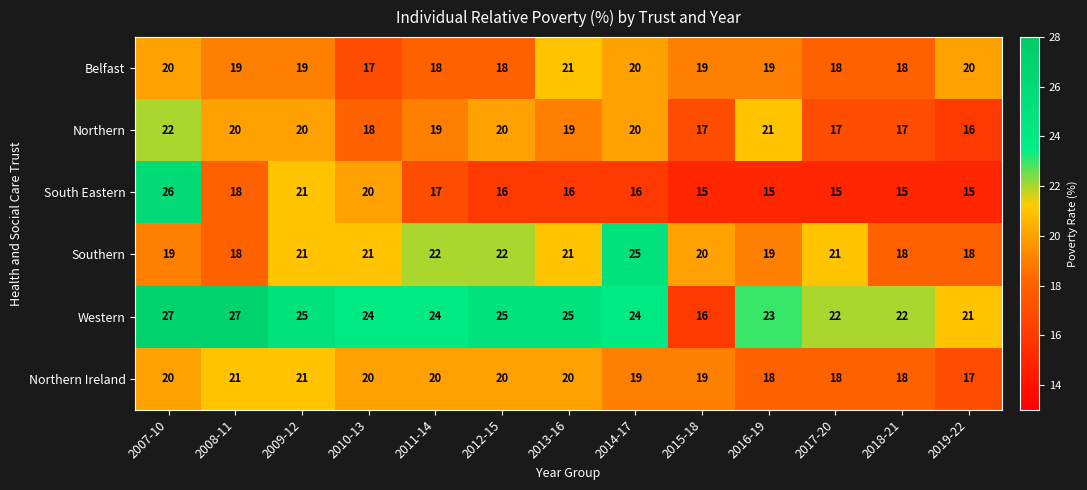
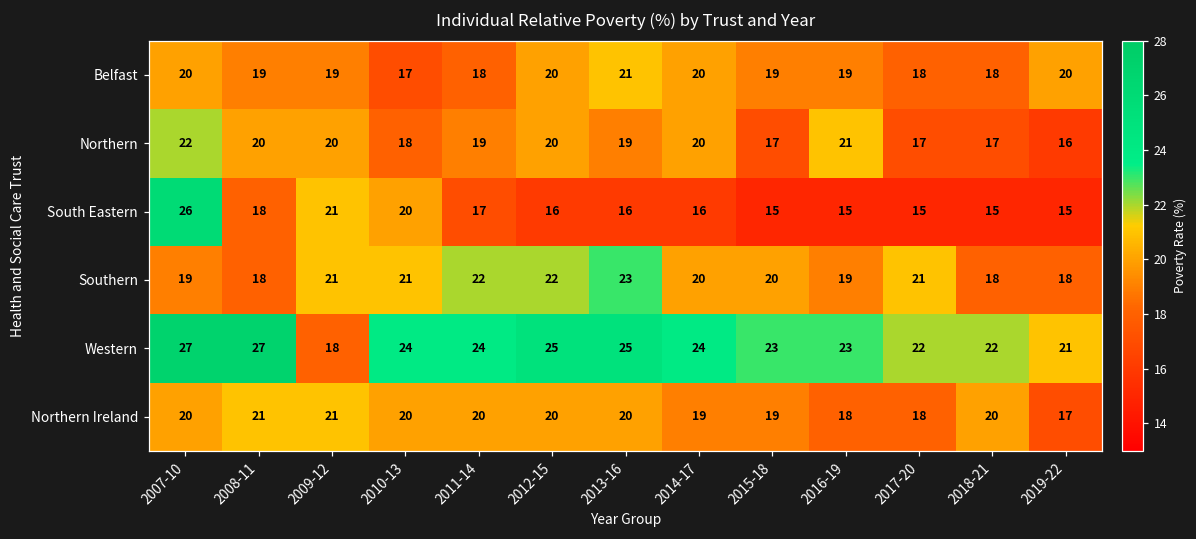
Belfast, 2012-15: 18 -> 20
Southern, 2013-16: 21 -> 23
Southern, 2014-17: 25 -> 20
Western, 2009-12: 25 -> 18
Western, 2015-18: 16 -> 23
Northern Ireland, 2018-21: 18 -> 20
